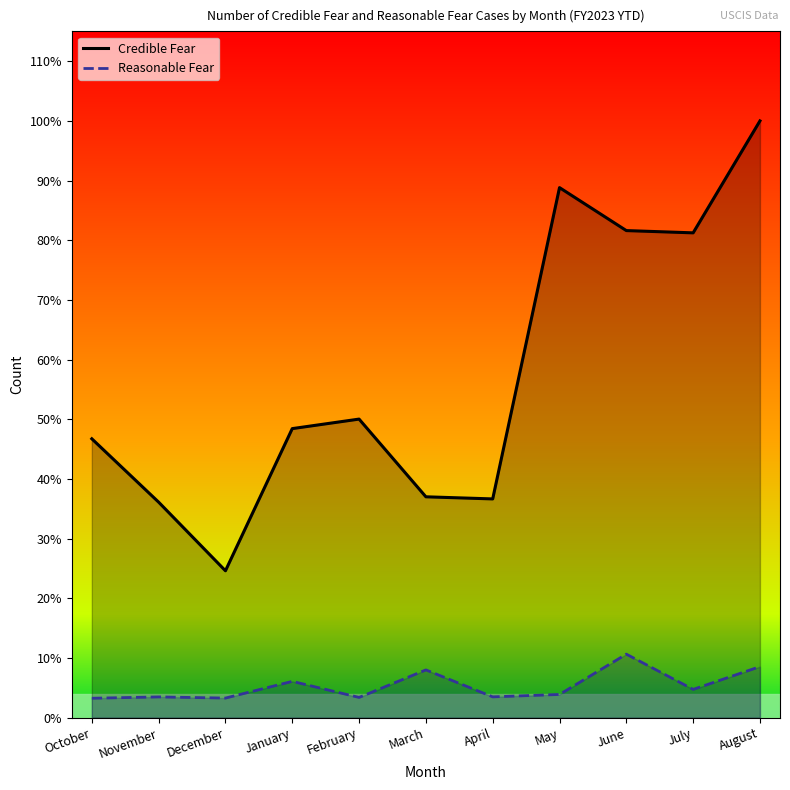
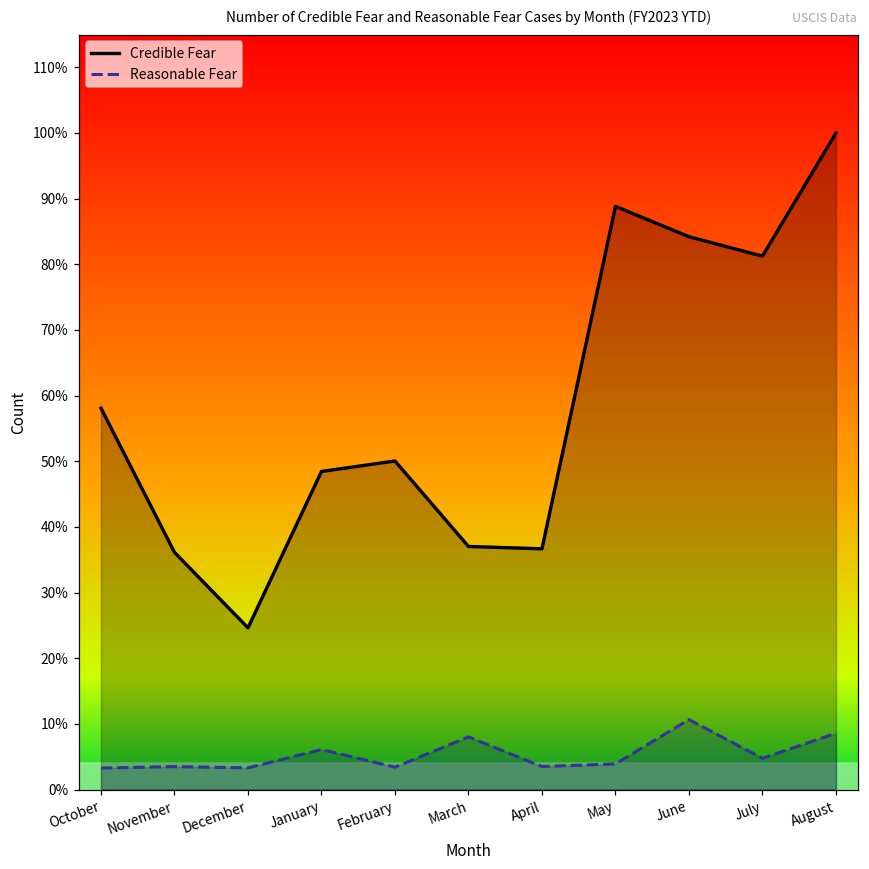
Credible Fear, October: 47% -> 58%
Credible Fear, June: 82% -> 84%
